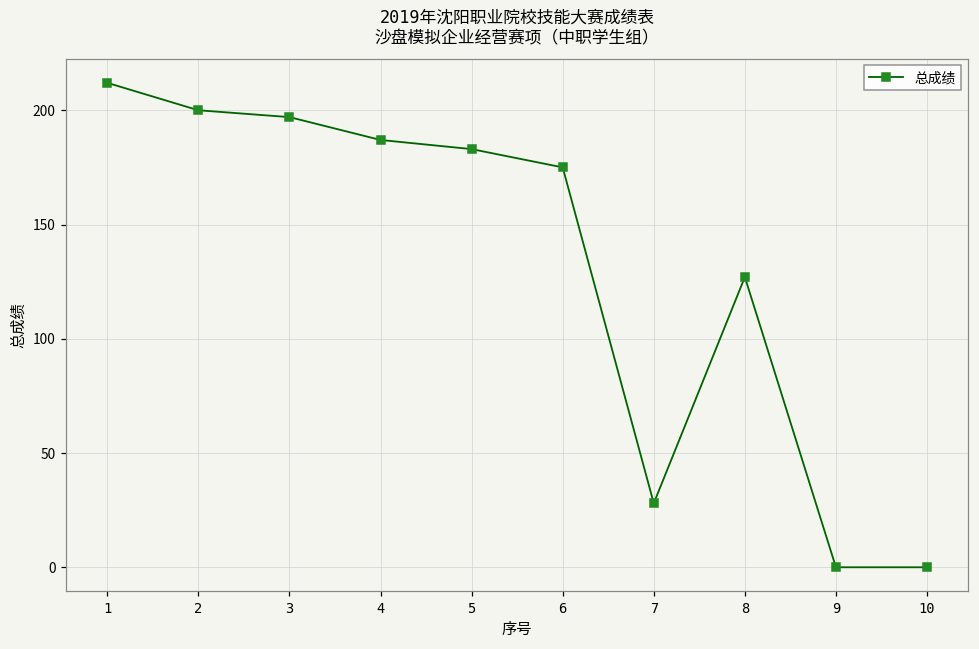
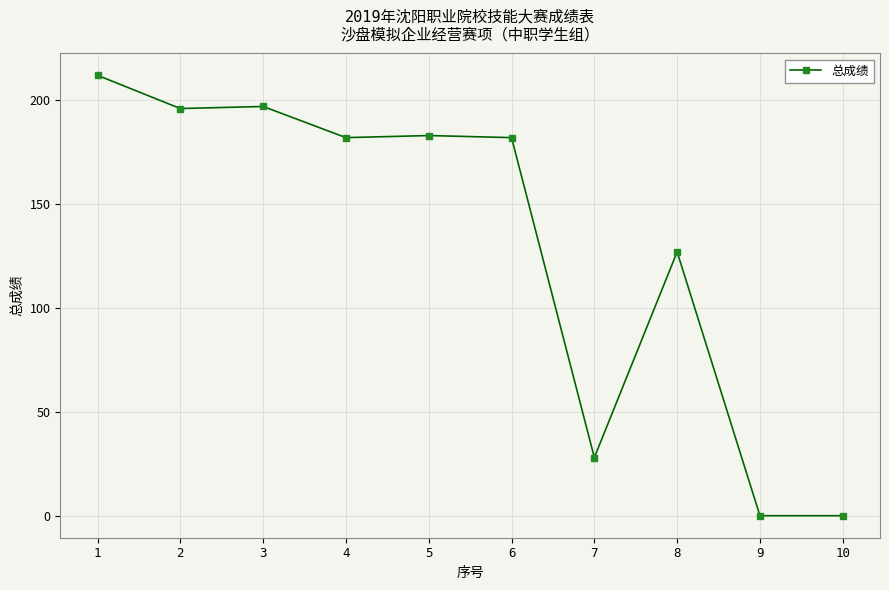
2: 200 -> 196
4: 187 -> 182
6: 175 -> 182
